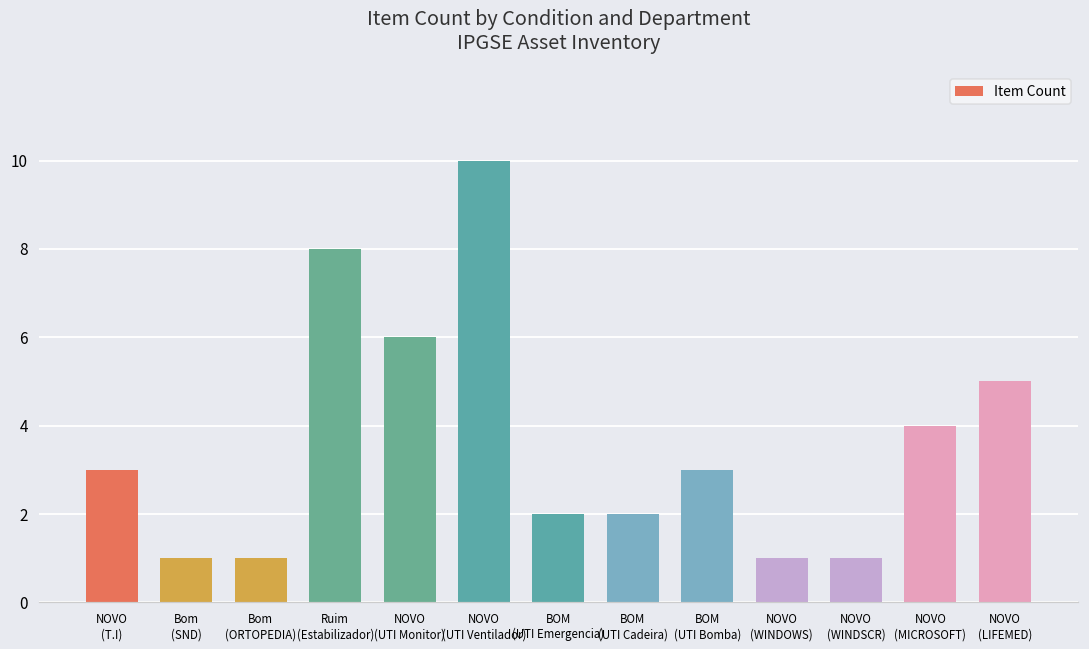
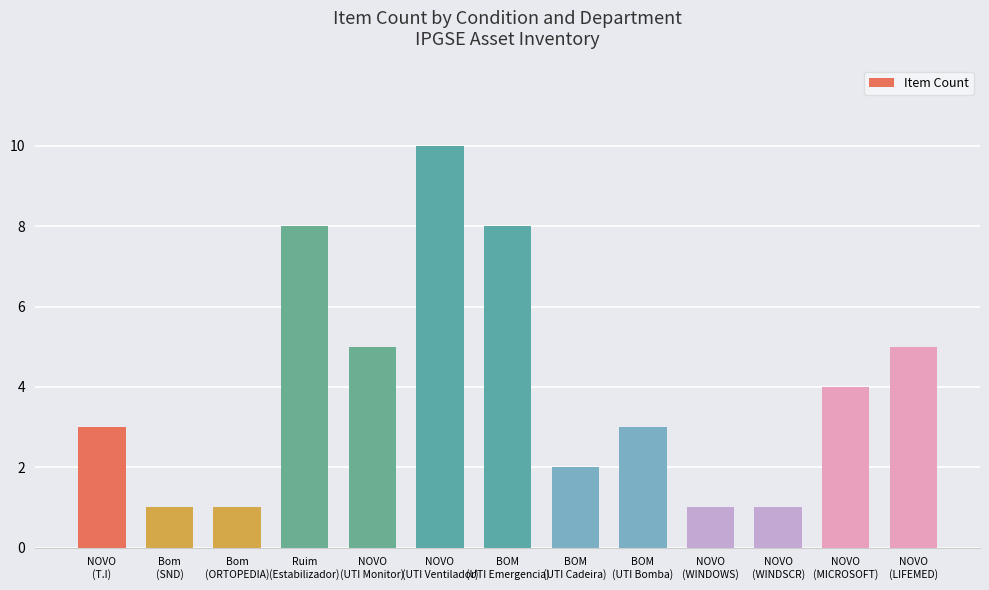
NOVO (UTI Monitor): 6 -> 5
BOM (UTI Emergencia): 2 -> 8
